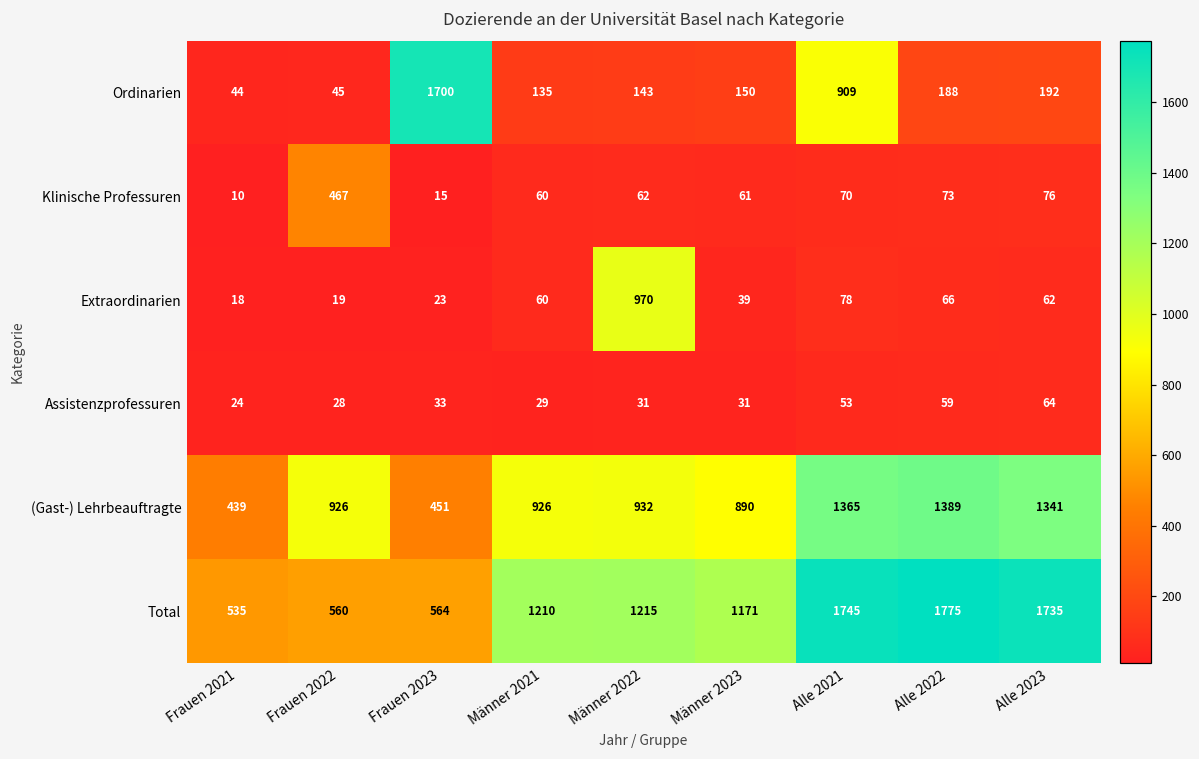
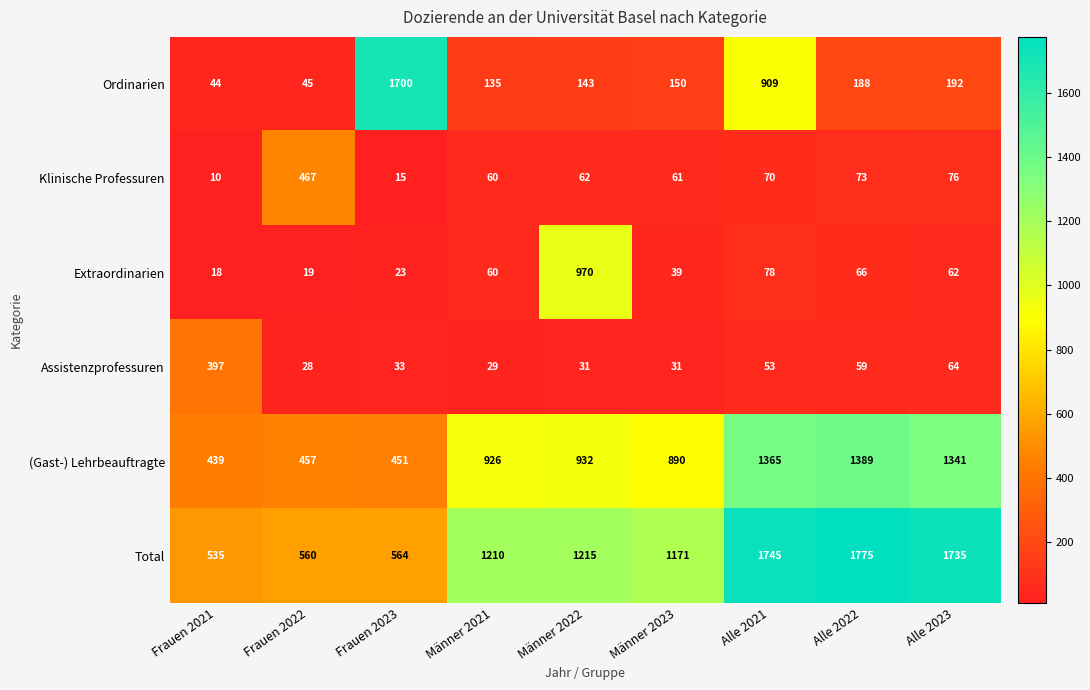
Assistenzprofessuren, Frauen 2021: 24 -> 397
(Gast-) Lehrbeauftragte, Frauen 2022: 926 -> 457
